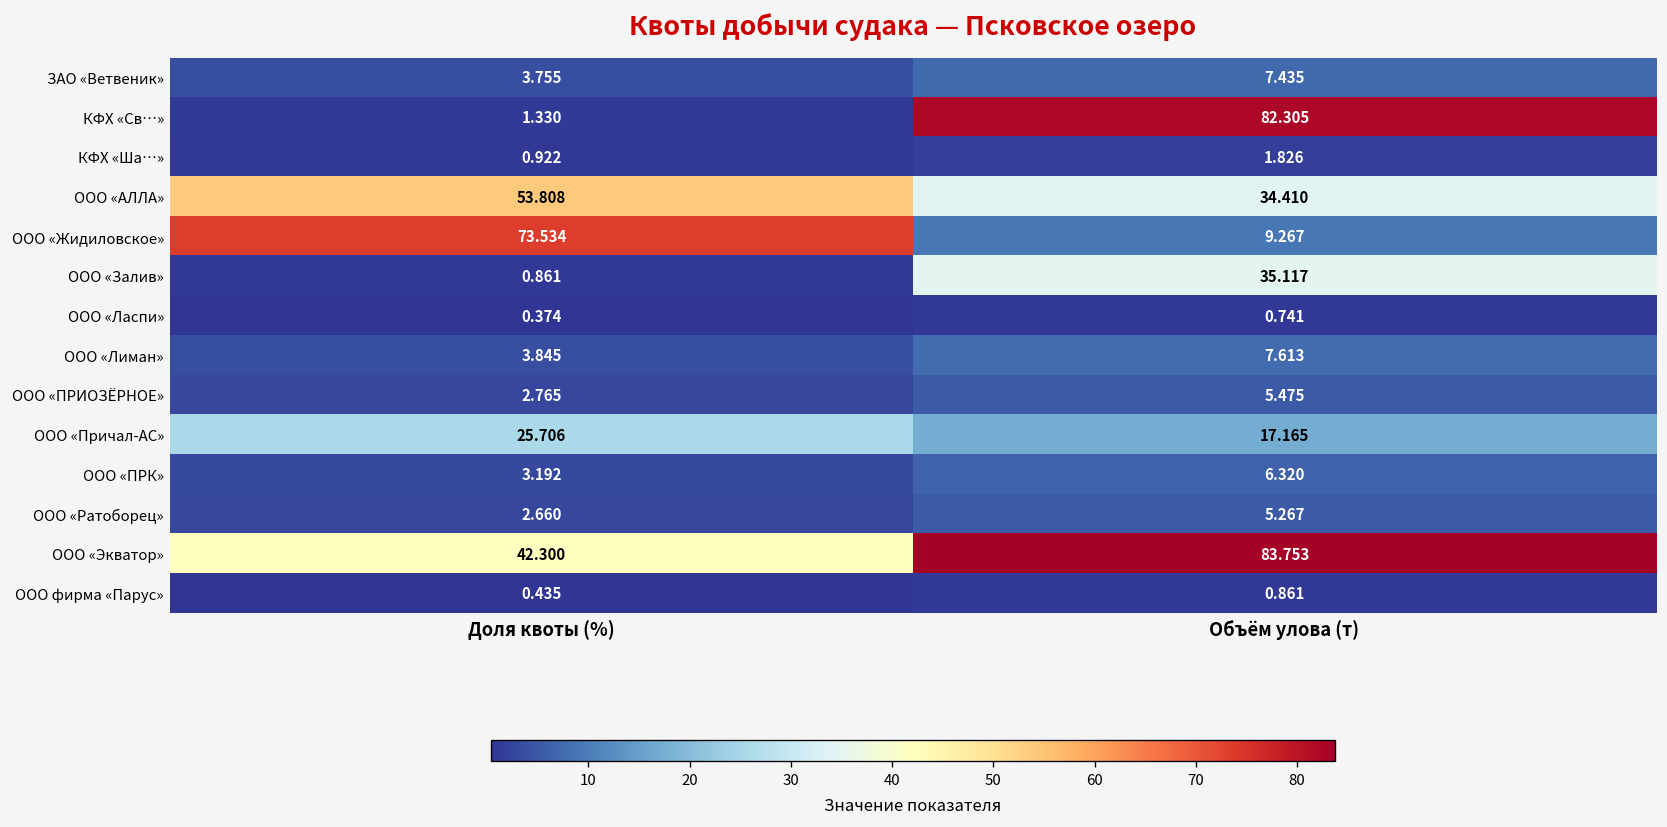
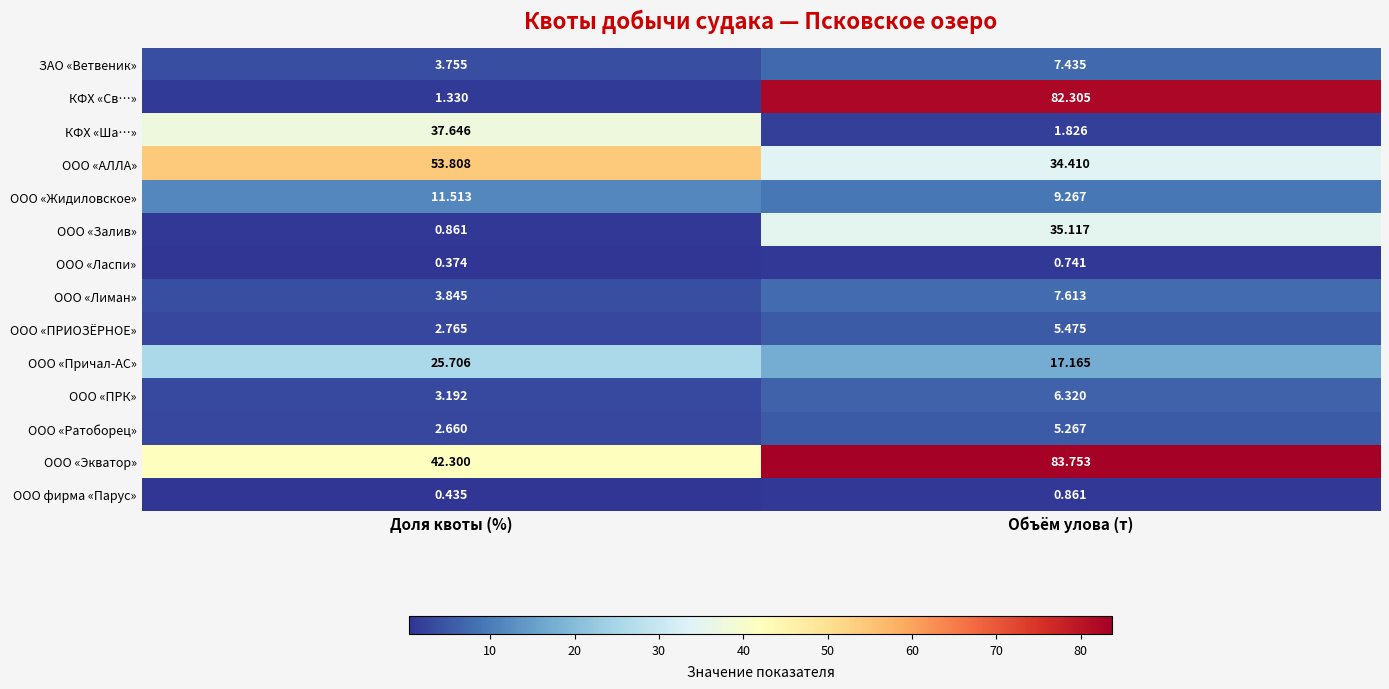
КФХ «Ша…», Доля квоты (%): 0.922 -> 37.646
ООО «Жидиловское», Доля квоты (%): 73.534 -> 11.513
